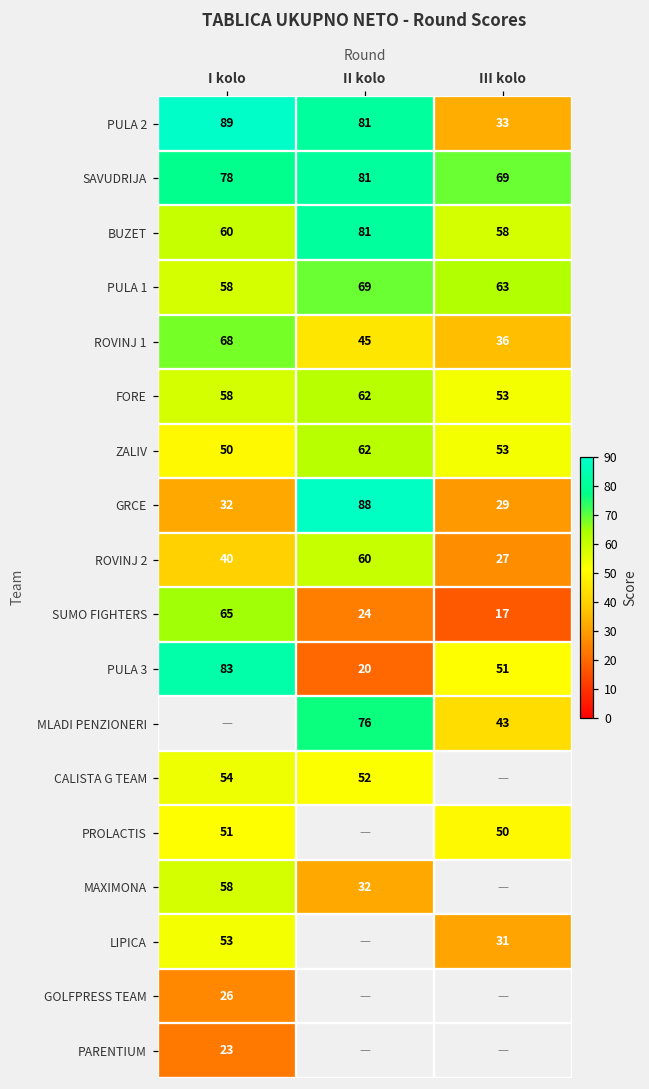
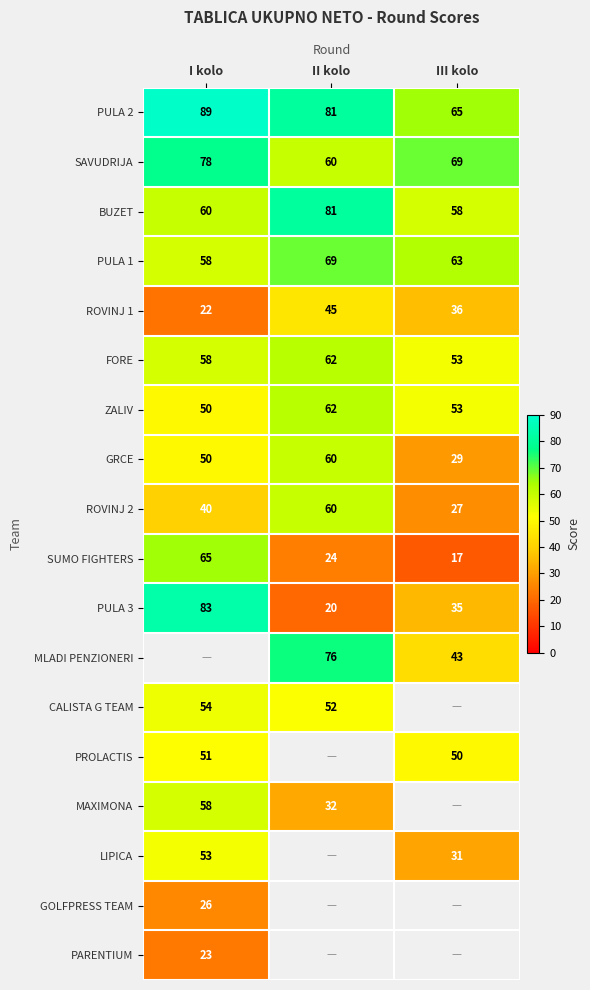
PULA 2, III kolo: 33 -> 65
SAVUDRIJA, II kolo: 81 -> 60
ROVINJ 1, I kolo: 68 -> 22
GRCE, I kolo: 32 -> 50
GRCE, II kolo: 88 -> 60
PULA 3, III kolo: 51 -> 35
